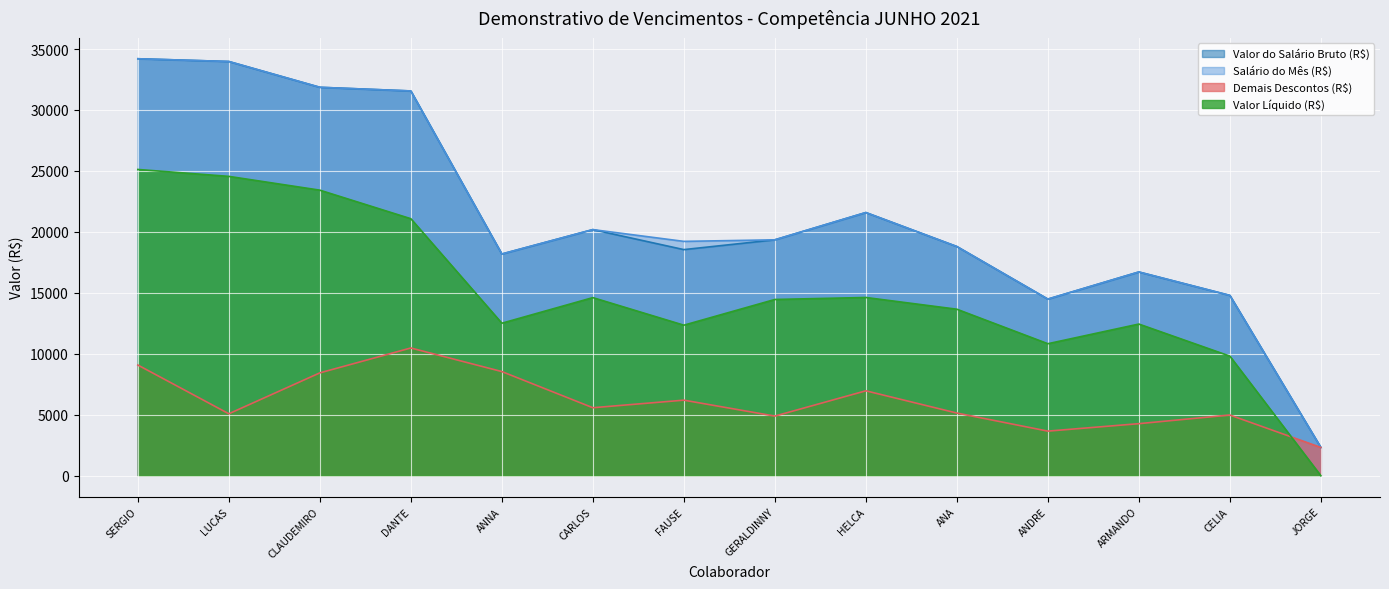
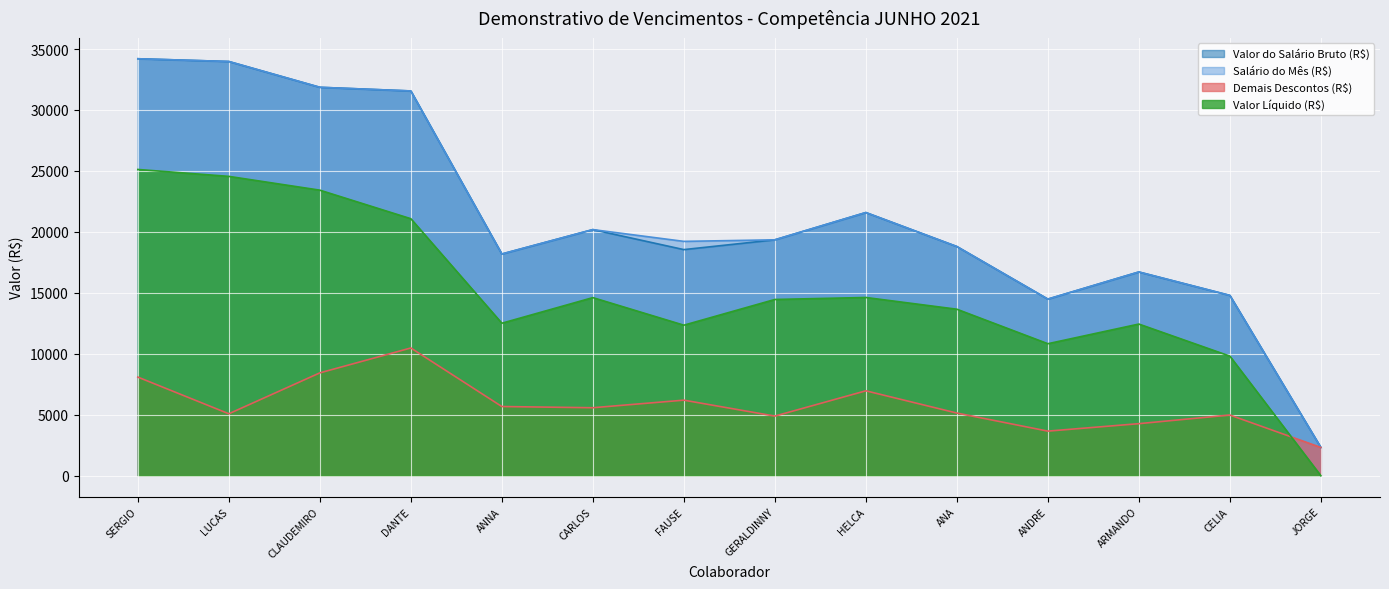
Demais Descontos (R$), SERGIO: 9100 -> 8100
Demais Descontos (R$), ANNA: 8500 -> 5700
